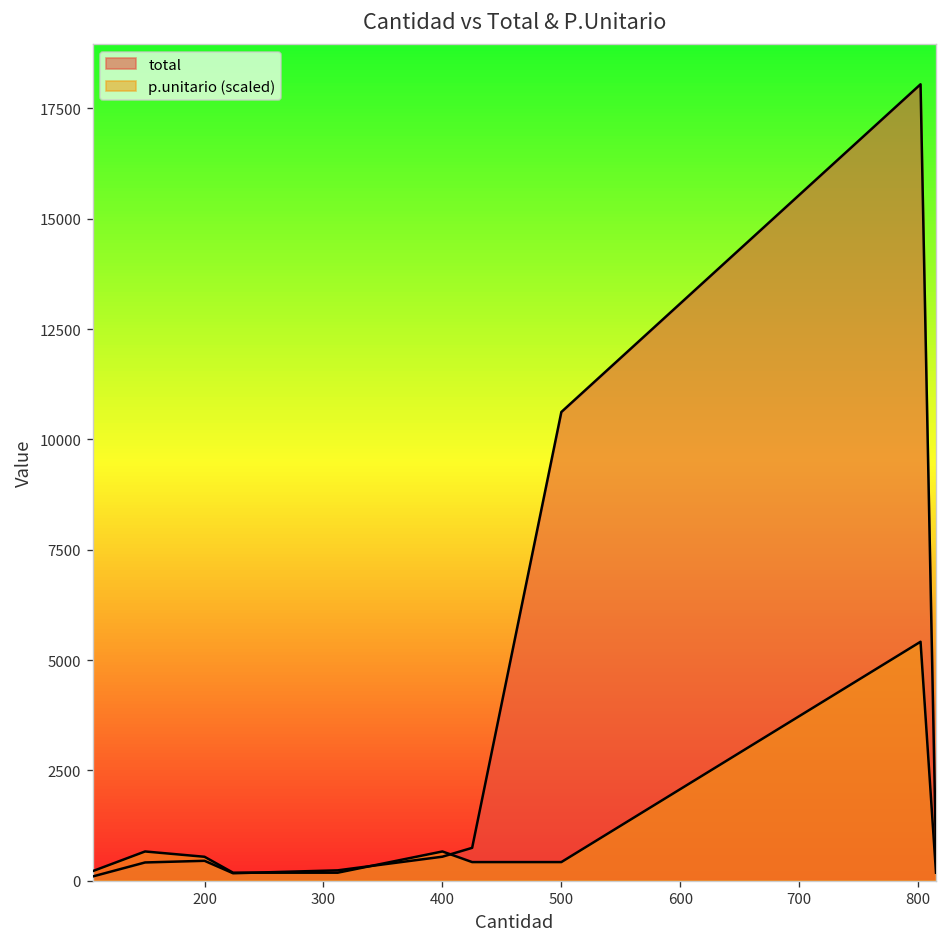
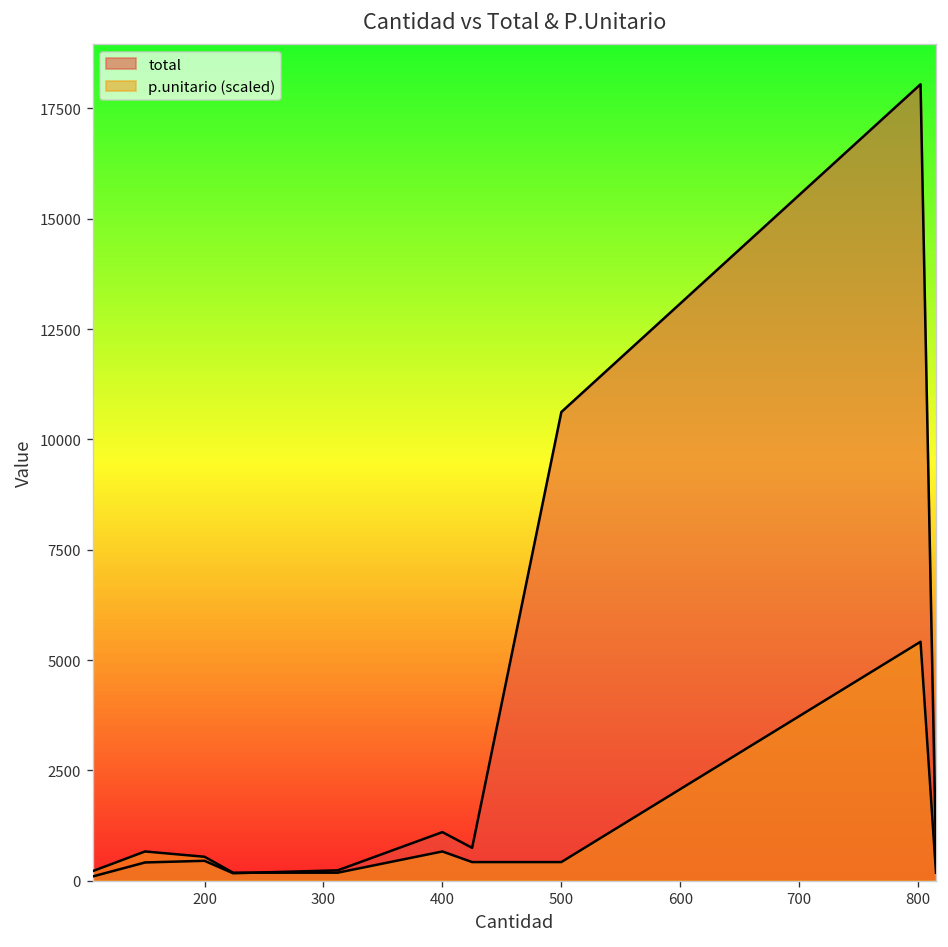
total, 400: 500 -> 1100
